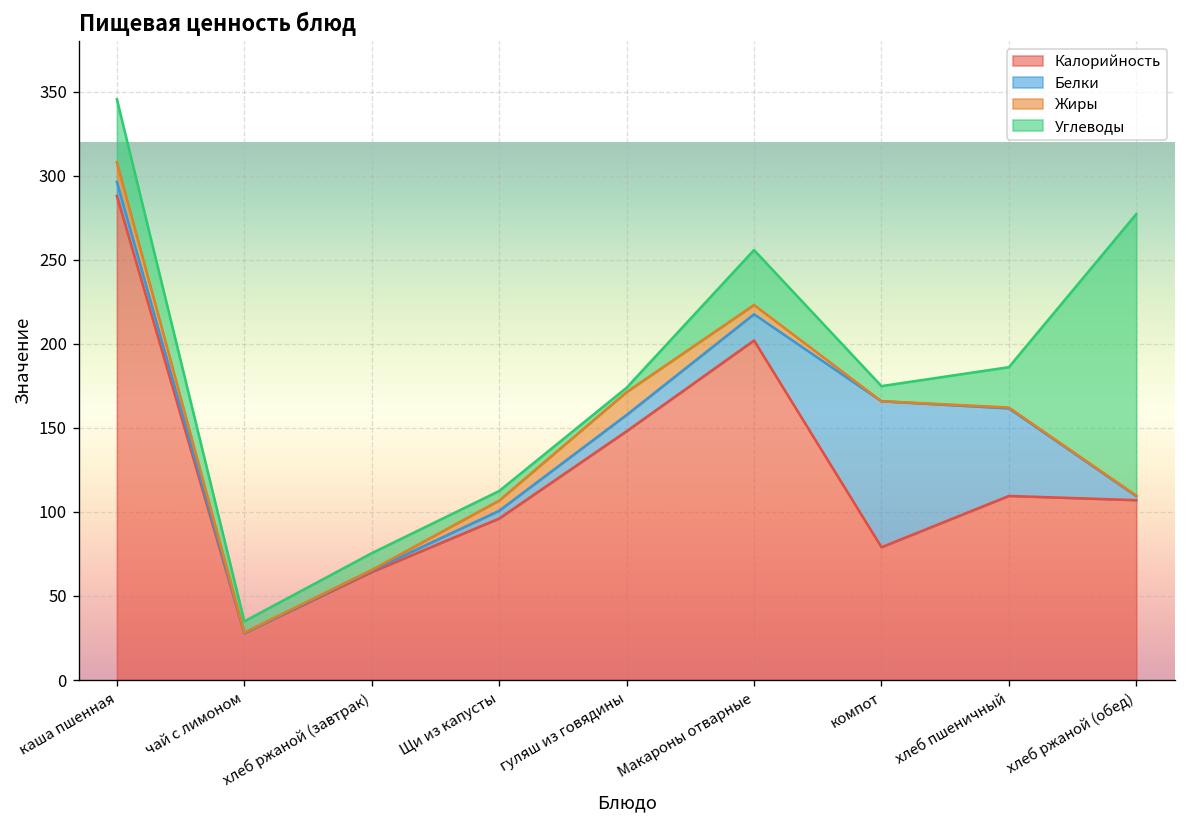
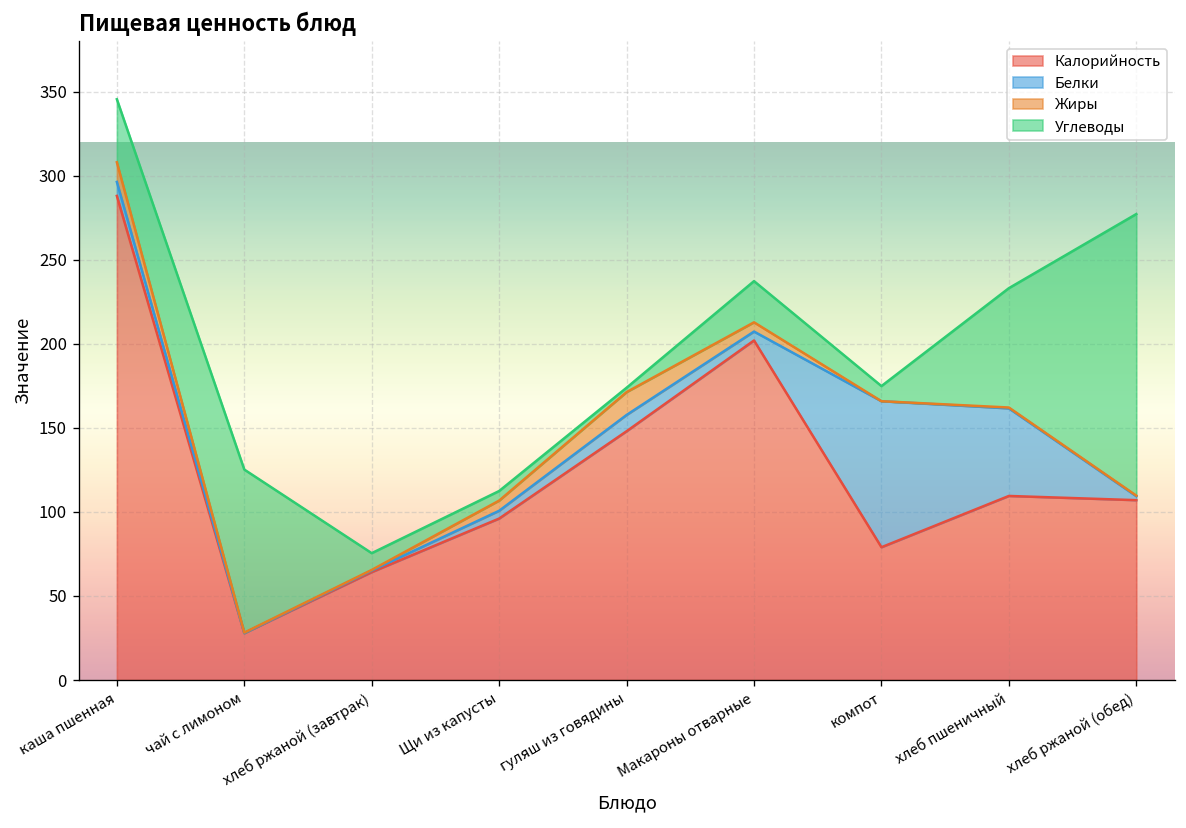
Углеводы, чай с лимоном: 7 -> 97
Белки, Макароны отварные: 16 -> 5
Углеводы, Макароны отварные: 33 -> 25
Углеводы, хлеб пшеничный: 24 -> 71
